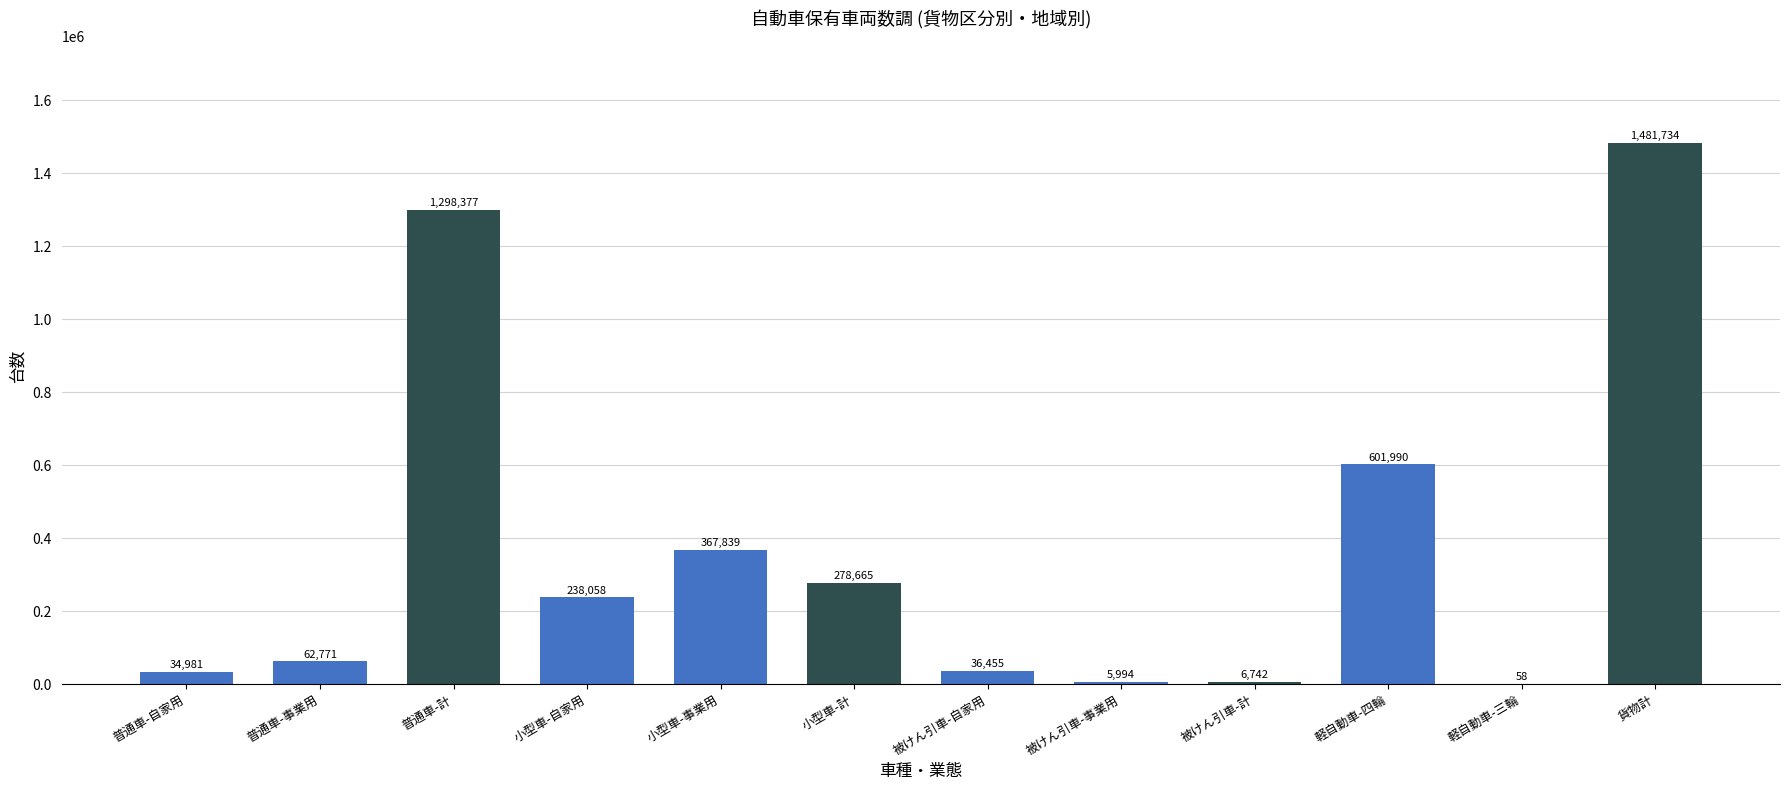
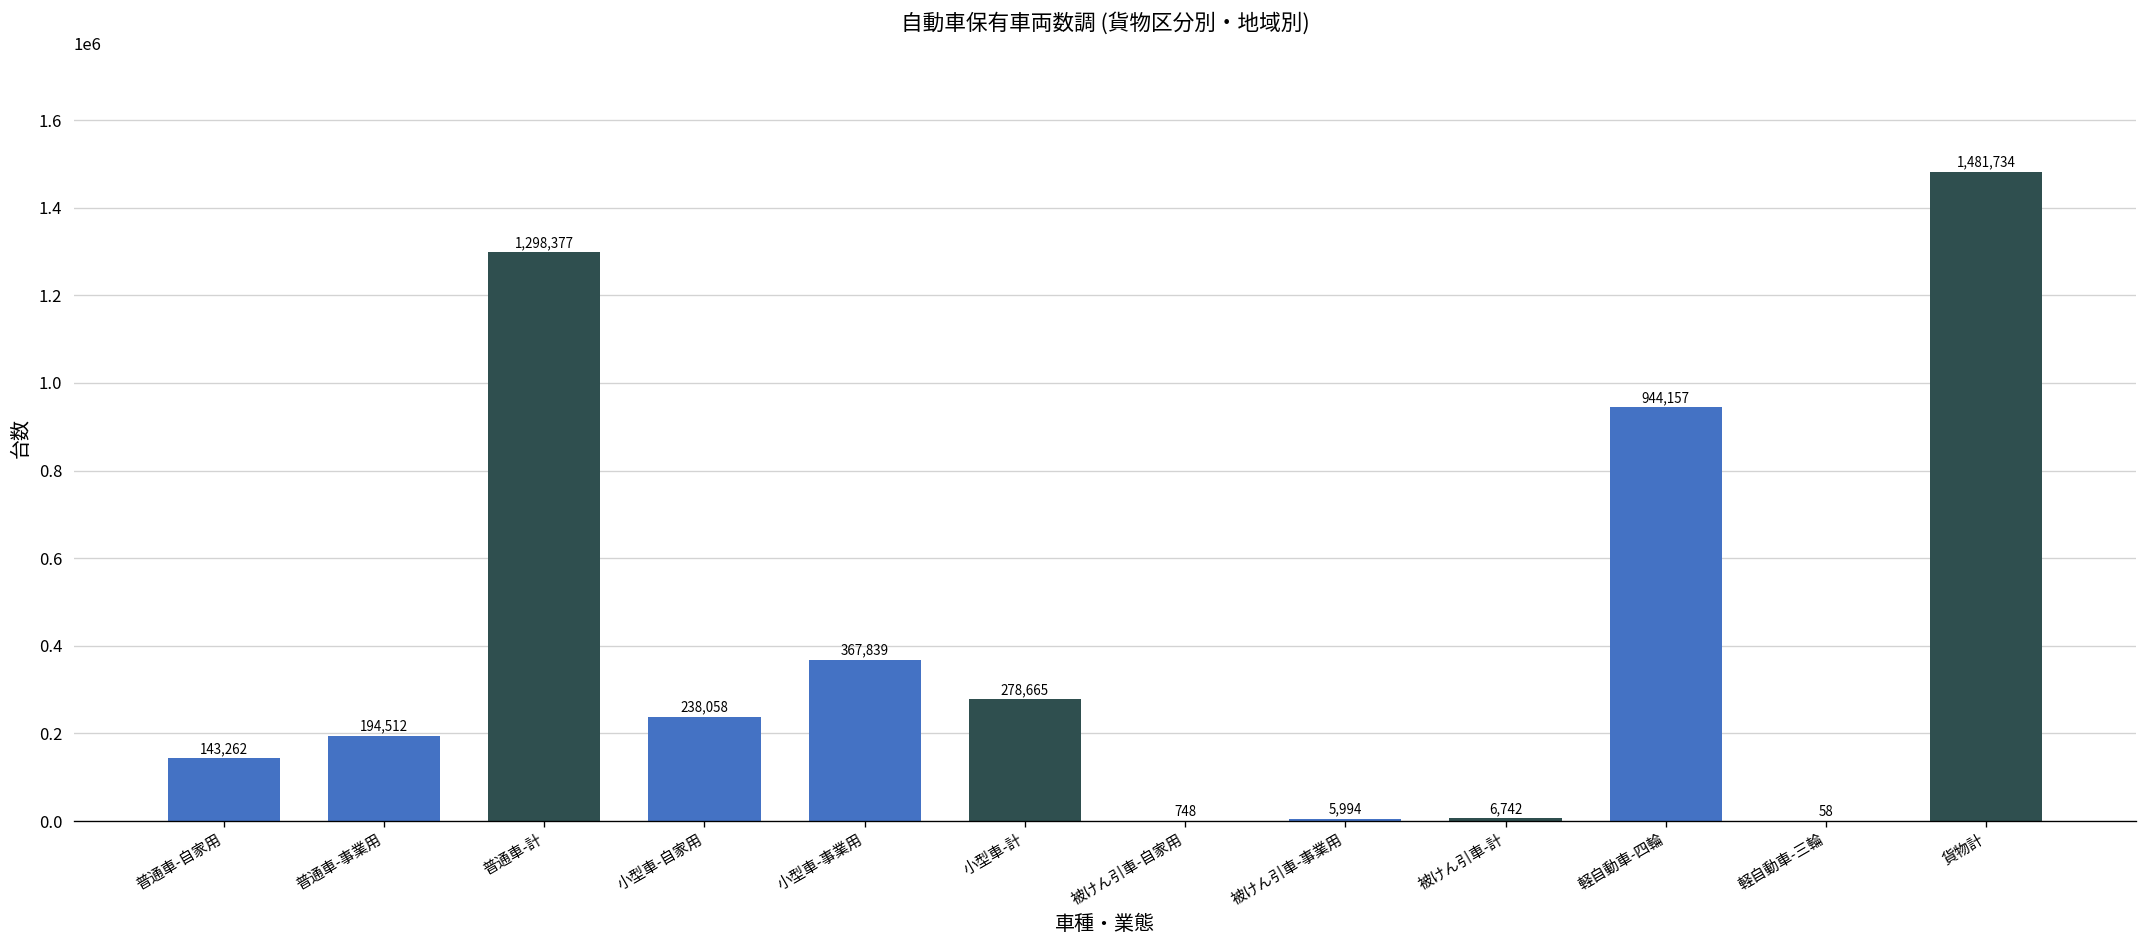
普通車-自家用: 34,981 -> 143,262
普通車-事業用: 62,771 -> 194,512
被けん引車-自家用: 36,455 -> 748
軽自動車-四輪: 601,990 -> 944,157
